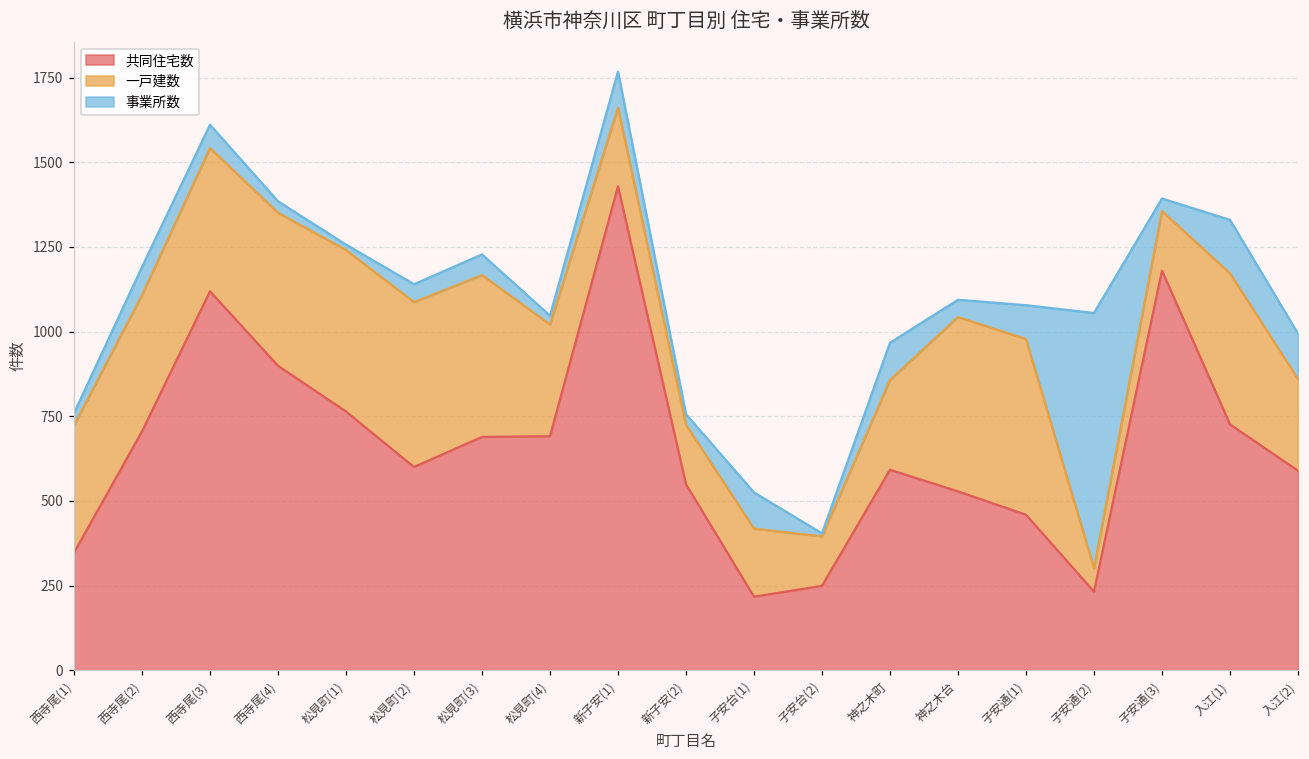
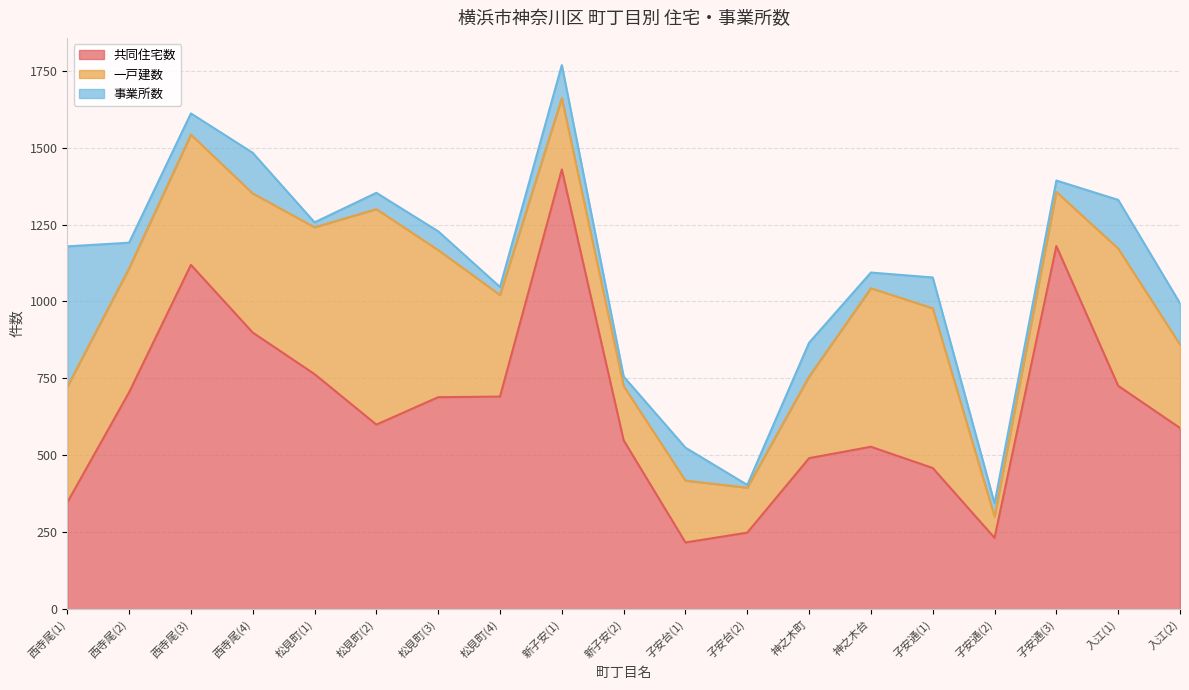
事業所数, 西寺尾(1): 40 -> 460
事業所数, 西寺尾(4): 30 -> 130
一戸建数, 松見町(2): 490 -> 700
共同住宅数, 神之木町: 590 -> 490
事業所数, 子安通(2): 750 -> 40
